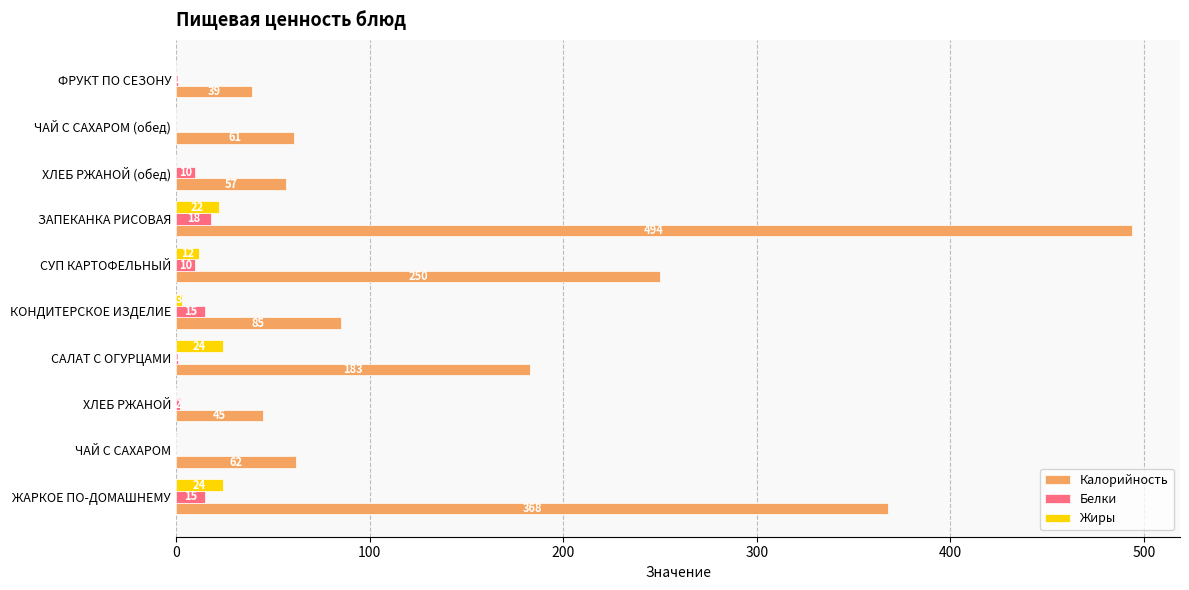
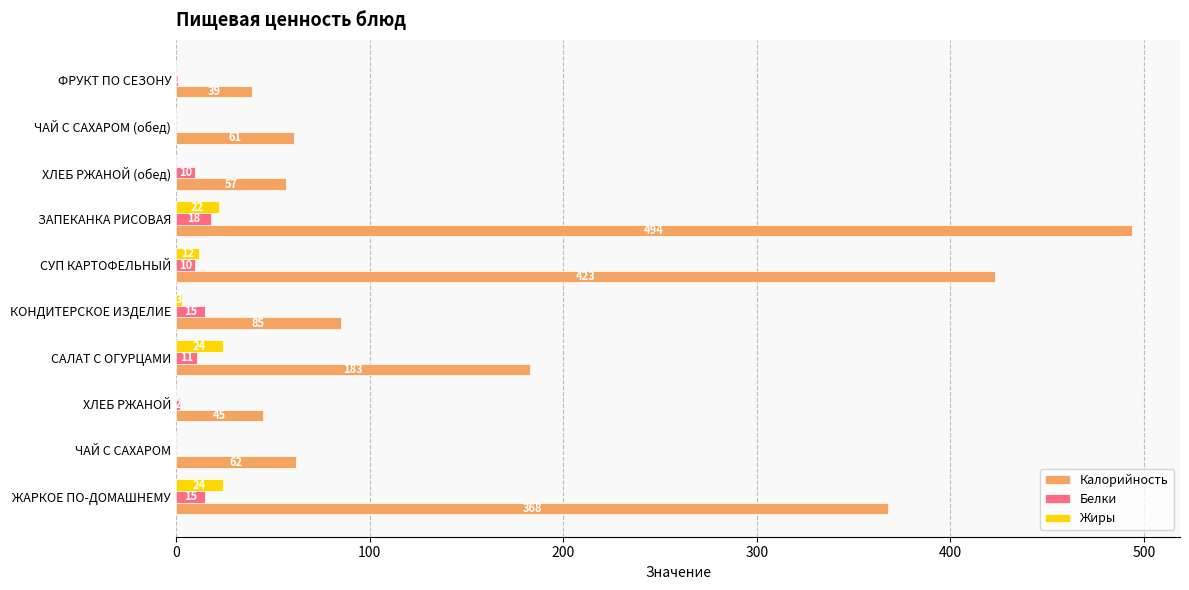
Калорийность, СУП КАРТОФЕЛЬНЫЙ: 250 -> 423
Белки, САЛАТ С ОГУРЦАМИ: 1 -> 11
